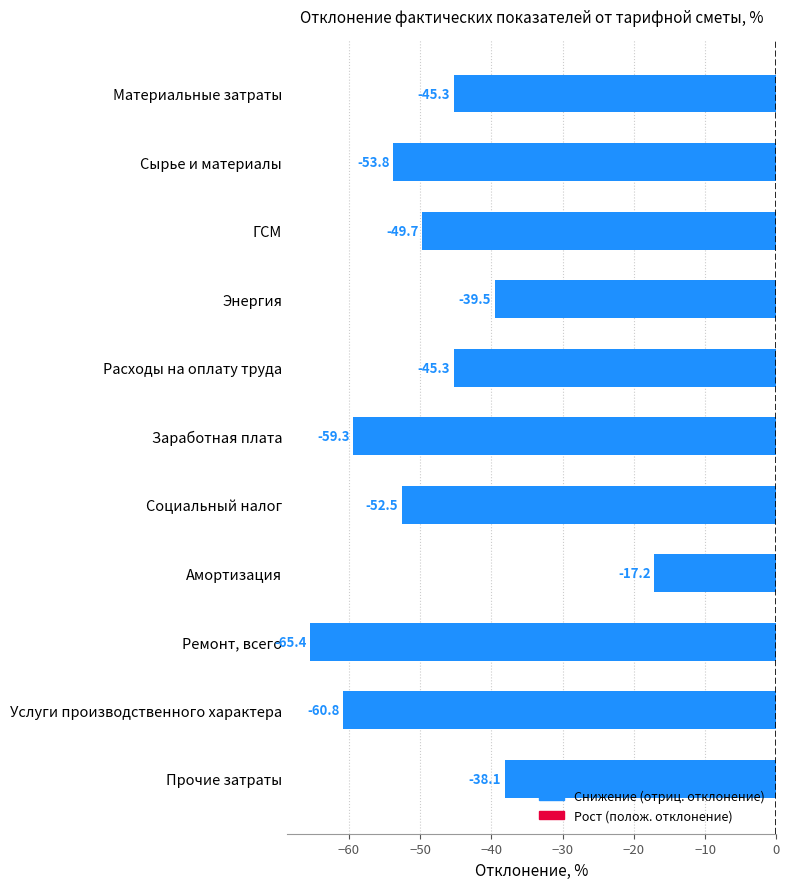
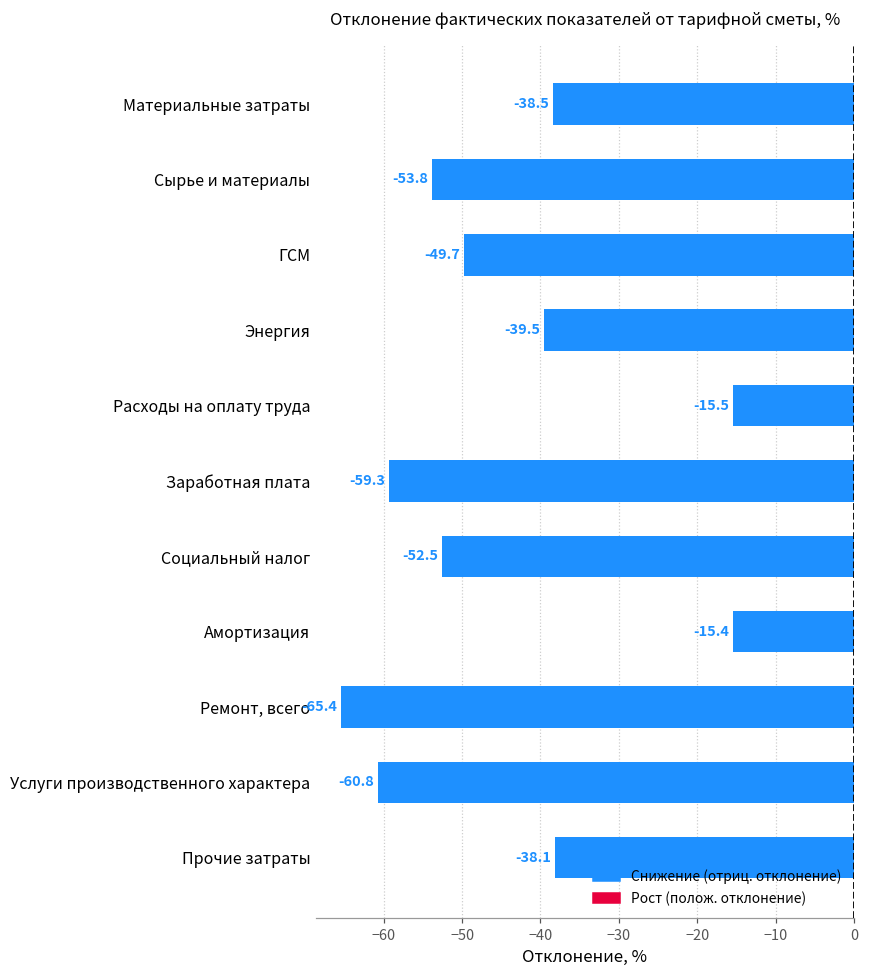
Материальные затраты: -45.3 -> -38.5
Расходы на оплату труда: -45.3 -> -15.5
Амортизация: -17.2 -> -15.4
